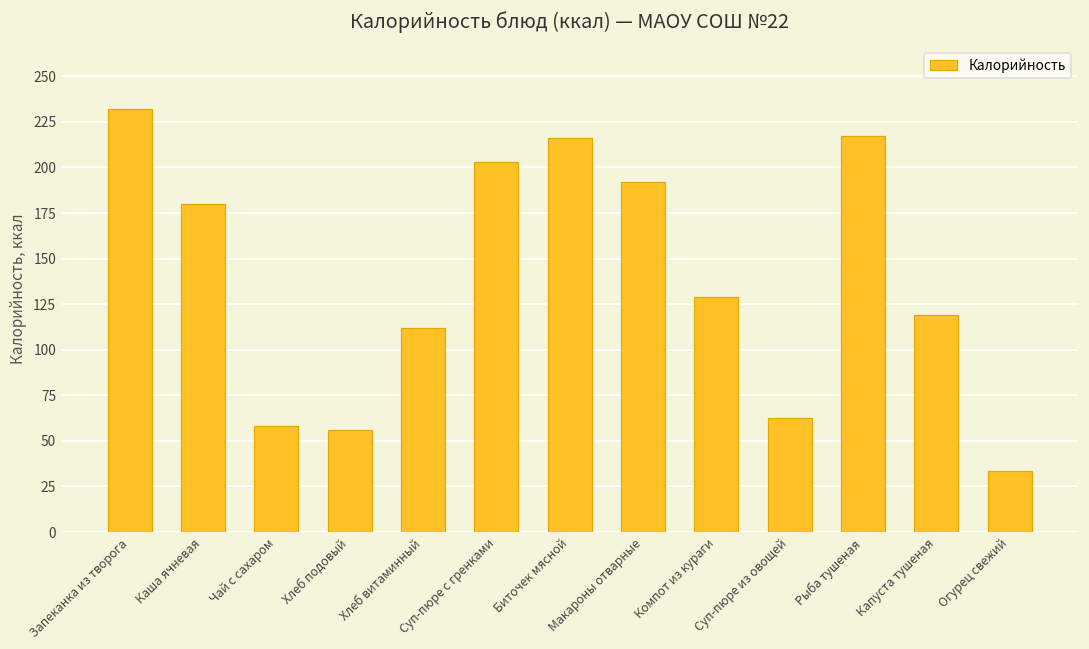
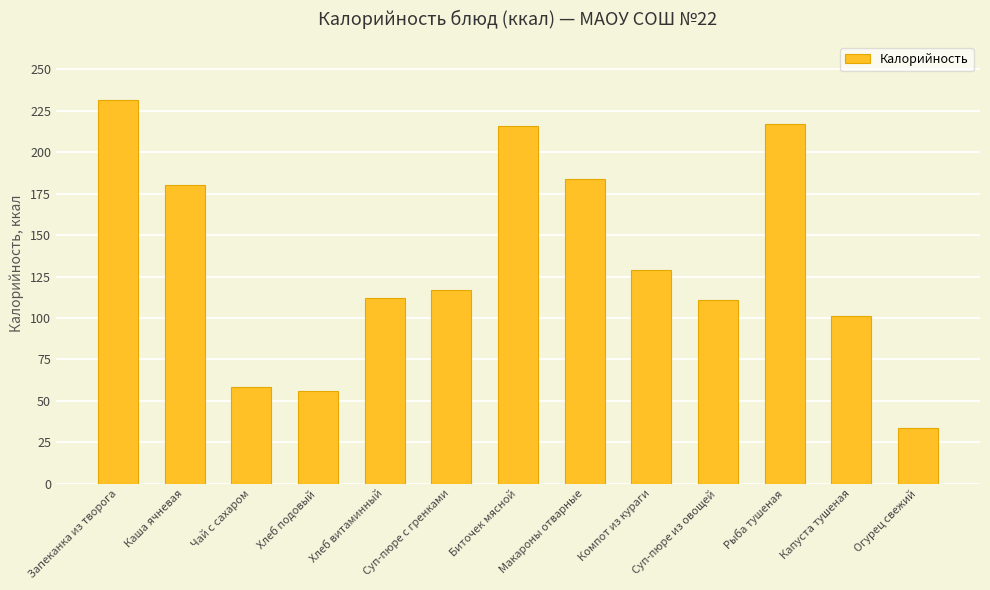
Суп-пюре с гренками: 203 -> 117
Макароны отварные: 192 -> 184
Суп-пюре из овощей: 63 -> 111
Капуста тушеная: 119 -> 101
